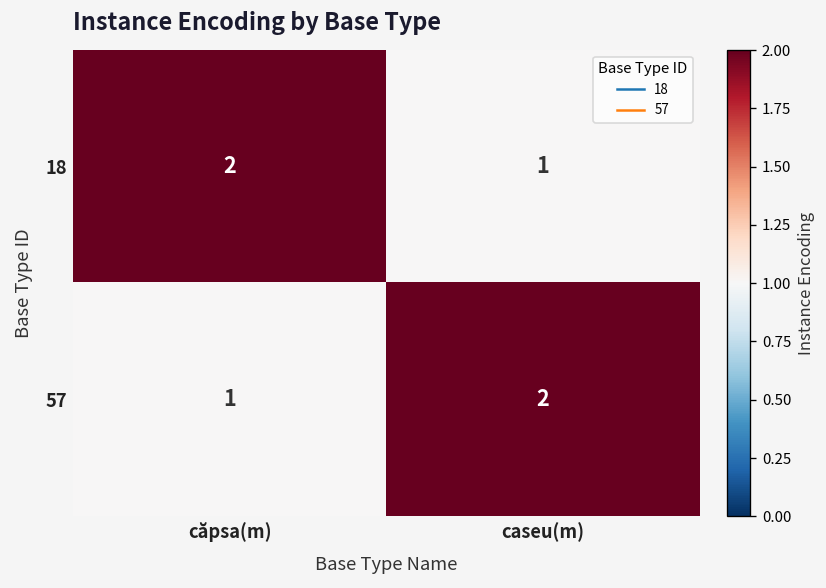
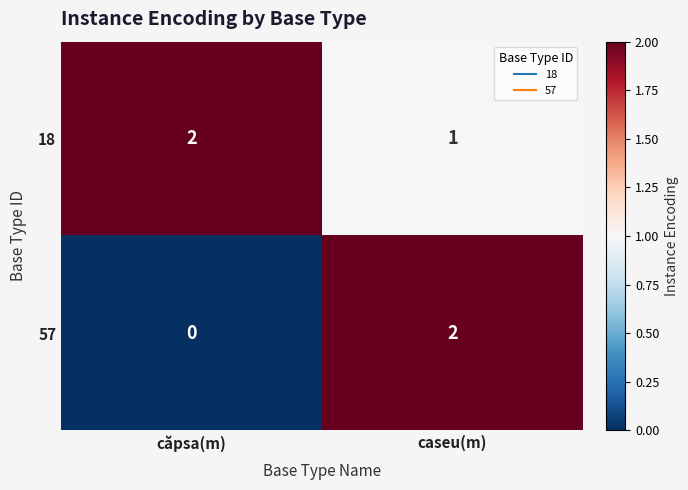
57, căpsa(m): 1 -> 0
